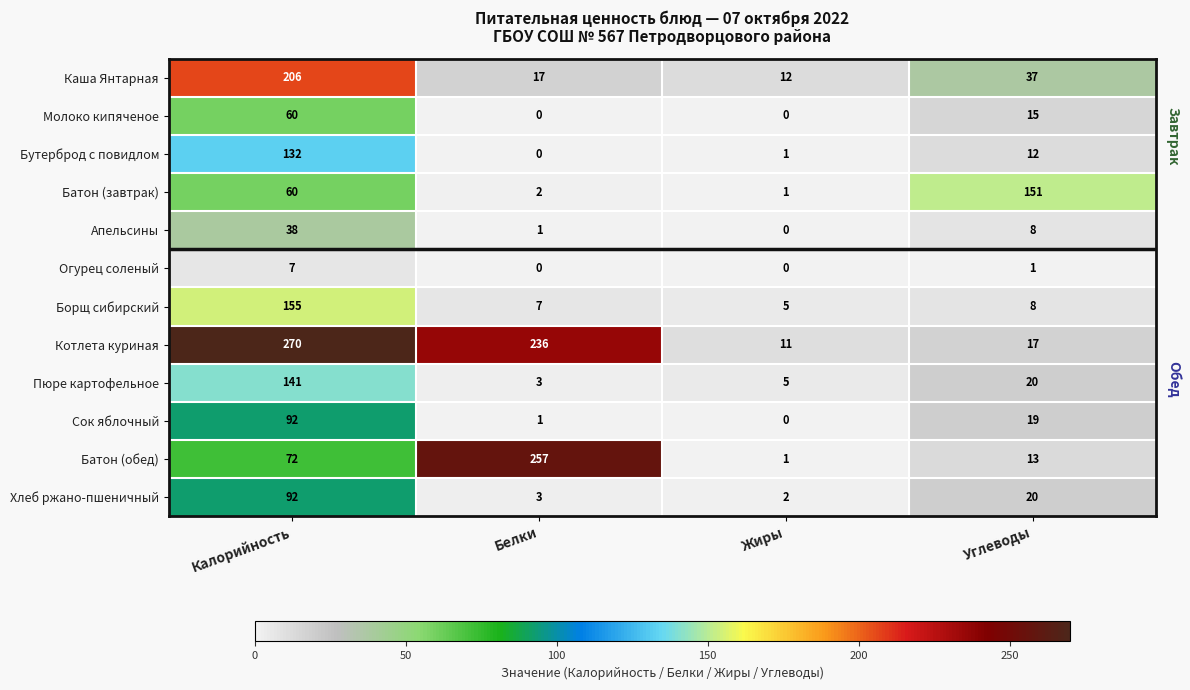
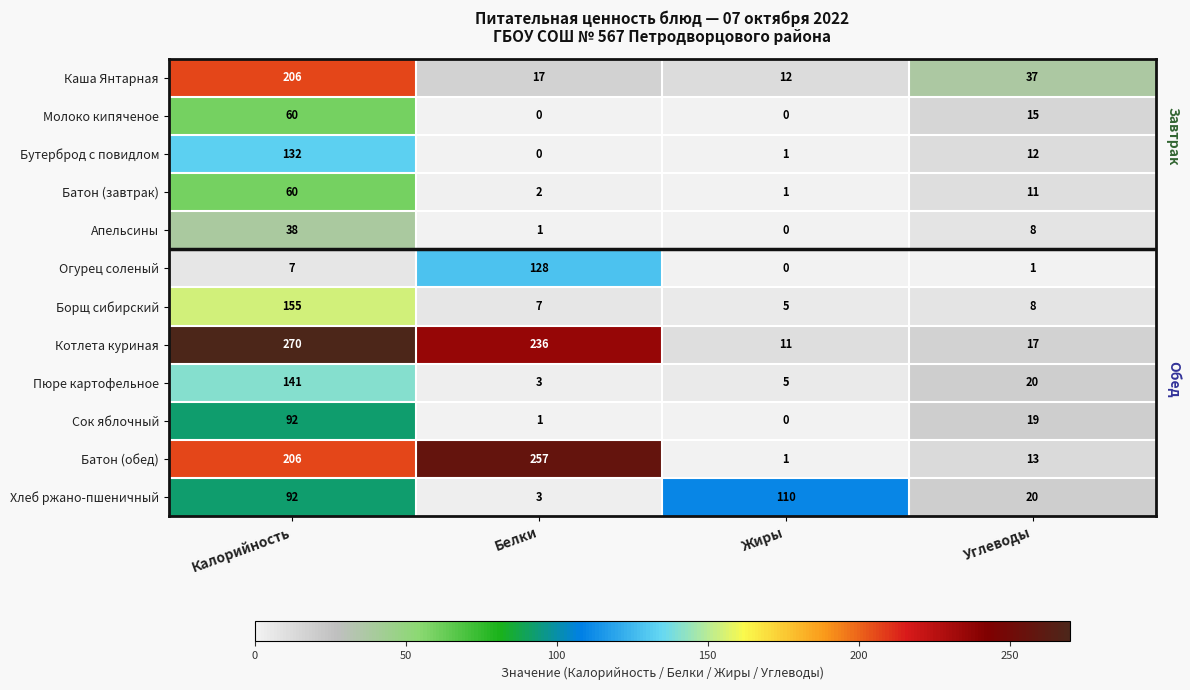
Батон (завтрак), Углеводы: 151 -> 11
Огурец соленый, Белки: 0 -> 128
Батон (обед), Калорийность: 72 -> 206
Хлеб ржано-пшеничный, Жиры: 2 -> 110
